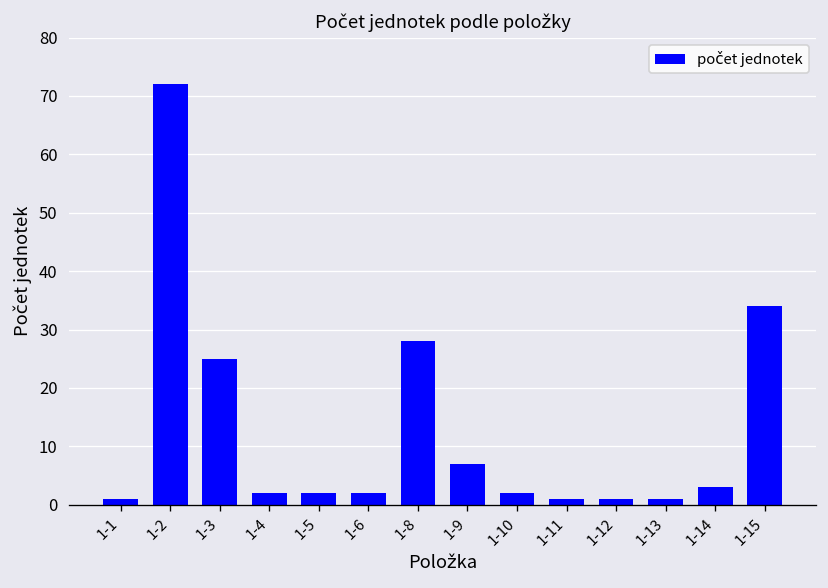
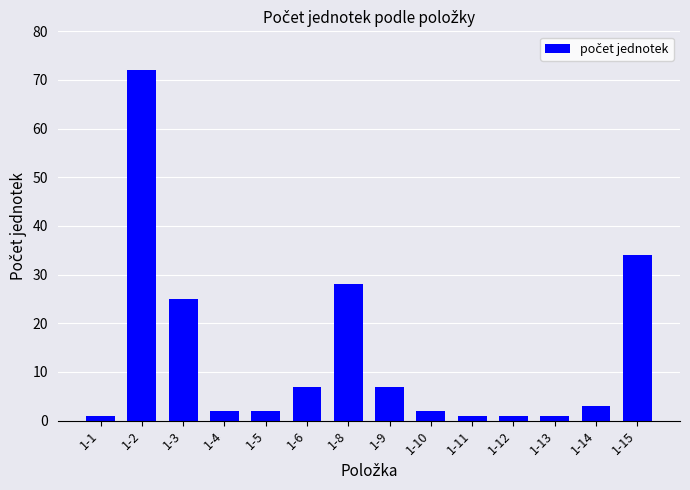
1-6: 2 -> 7
